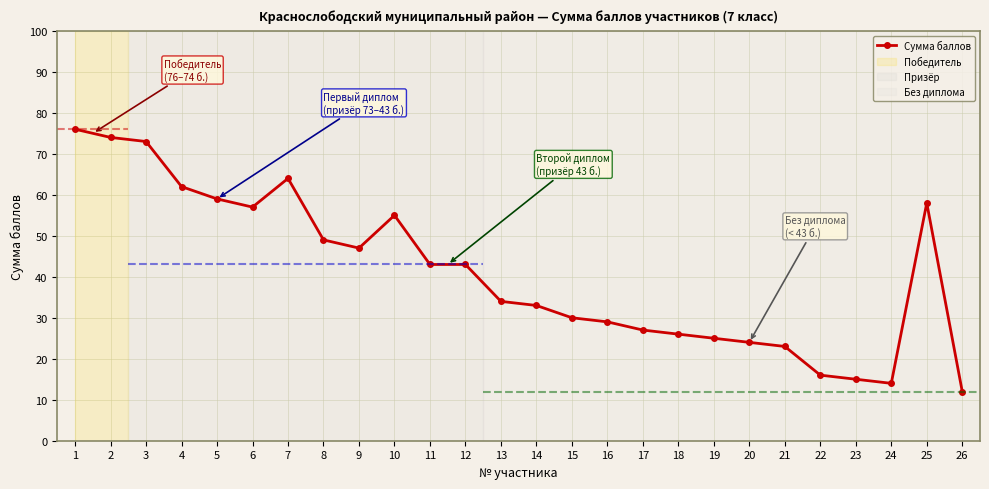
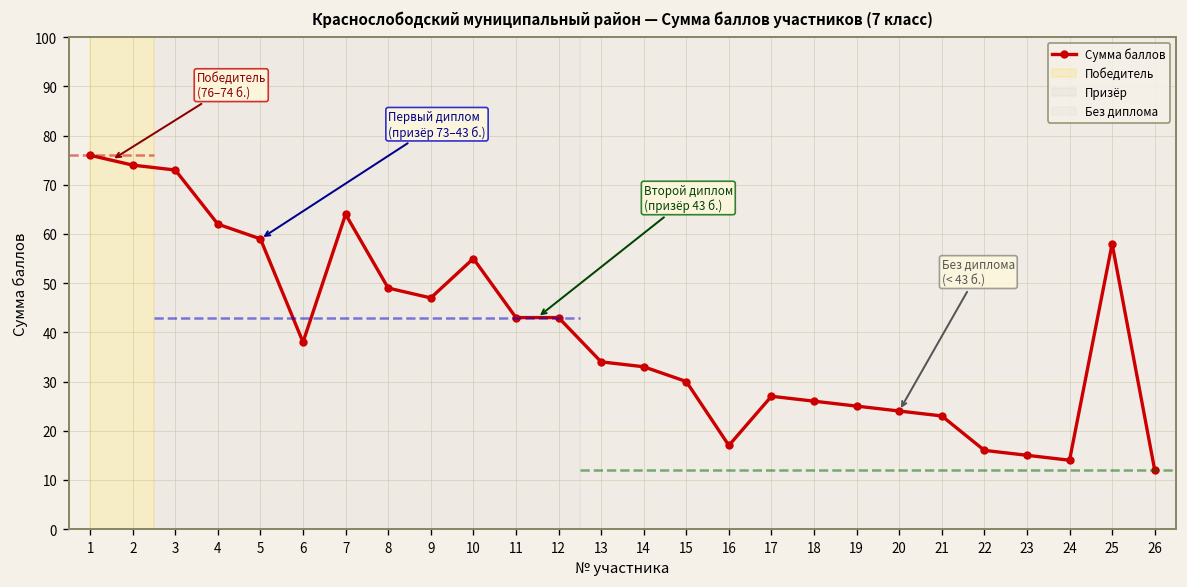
6: 57 -> 38
16: 29 -> 17
